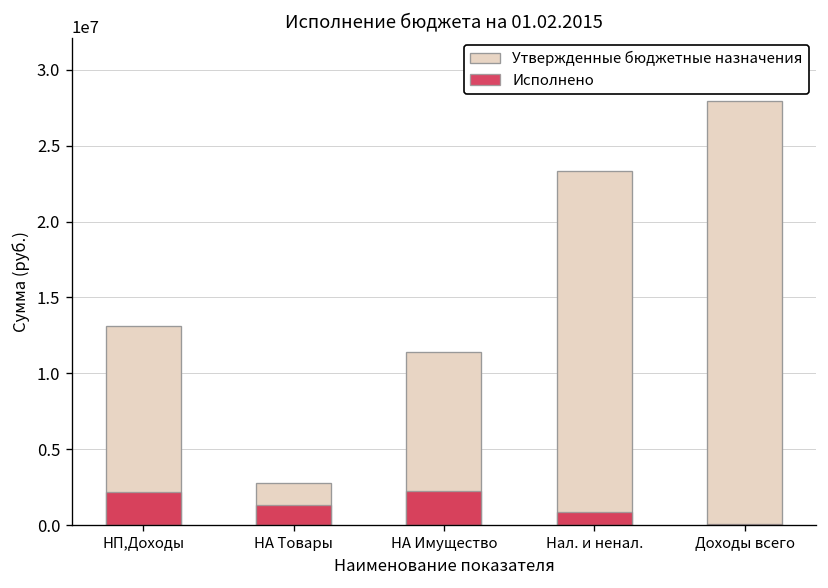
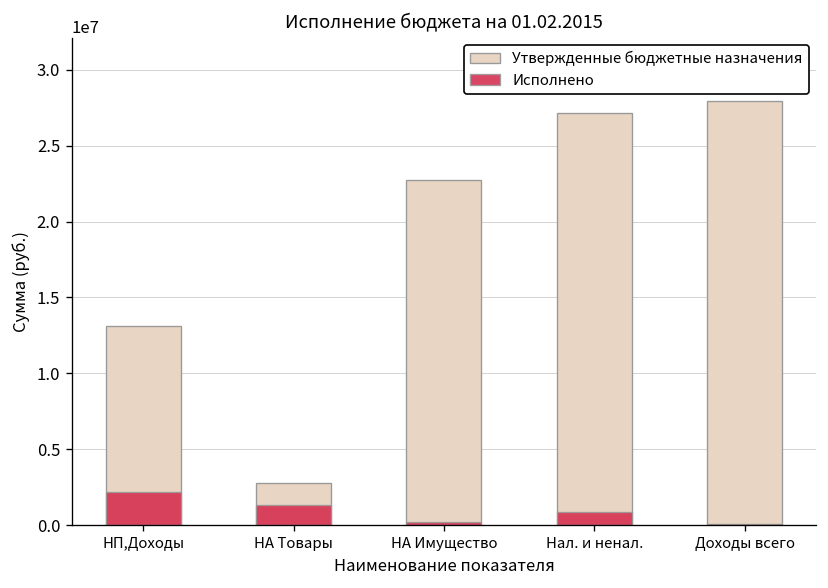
Утвержденные бюджетные назначения, НА Имущество: 11400000 -> 22700000
Исполнено, НА Имущество: 2300000 -> 200000
Утвержденные бюджетные назначения, Нал. и ненал.: 23300000 -> 27100000
